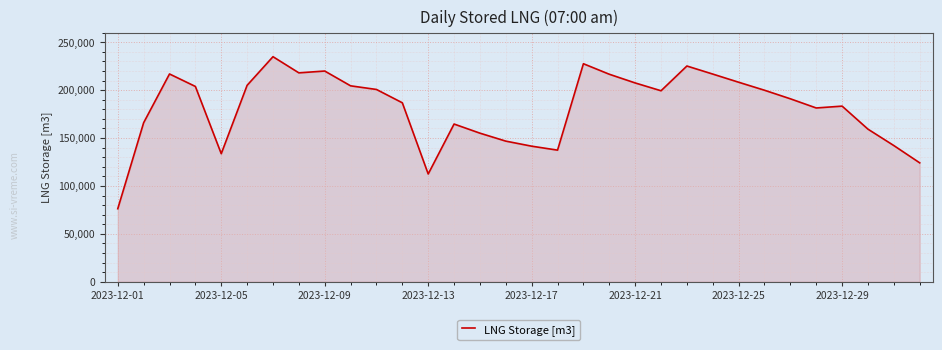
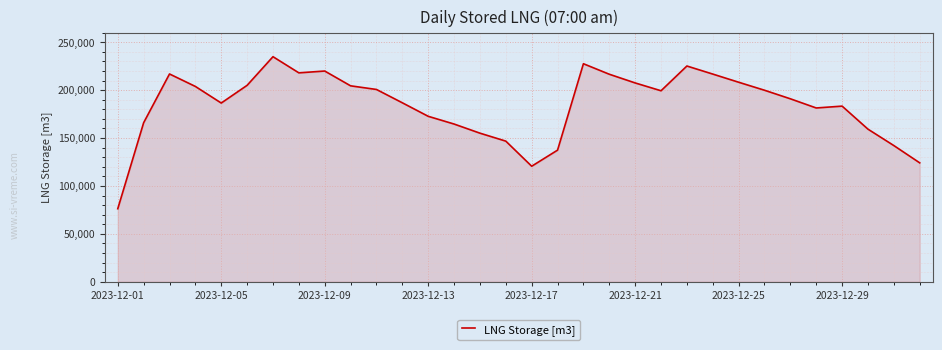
2023-12-05: 130,000 -> 190,000
2023-12-13: 110,000 -> 170,000
2023-12-17: 140,000 -> 120,000
